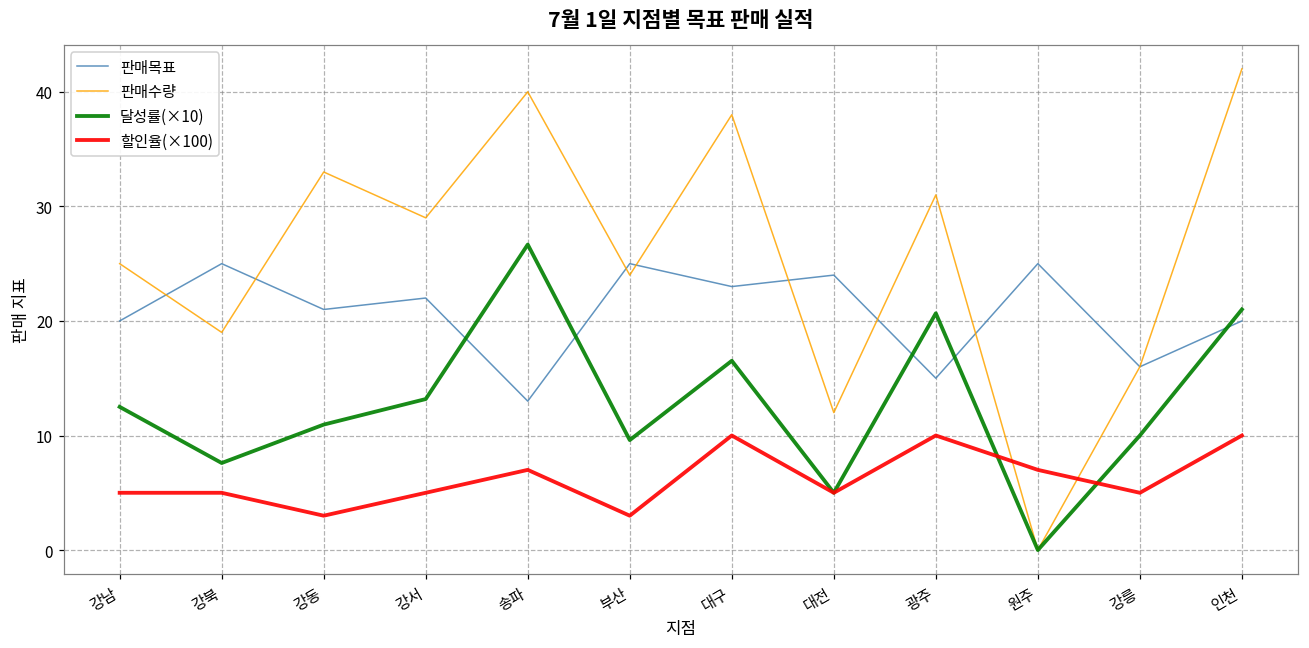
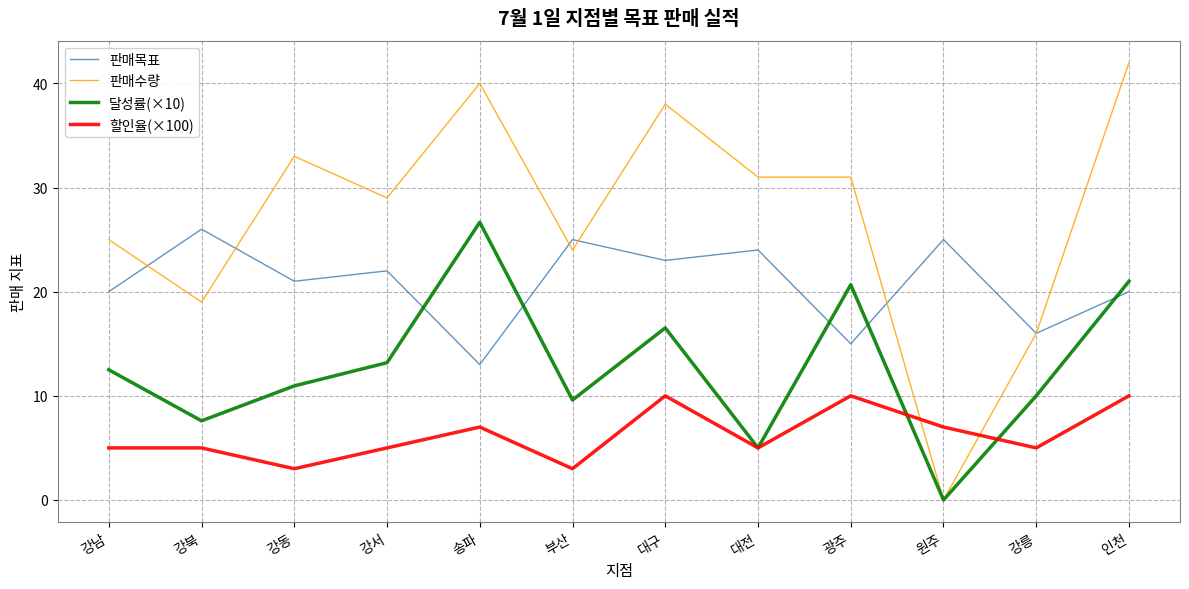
판매목표, 강북: 25 -> 26
판매수량, 대전: 12 -> 31
